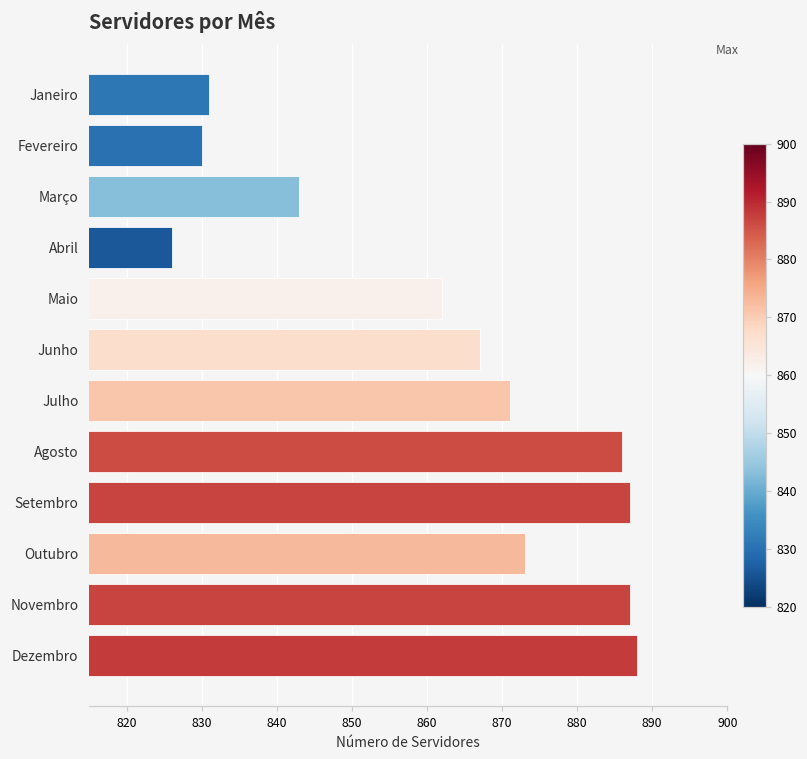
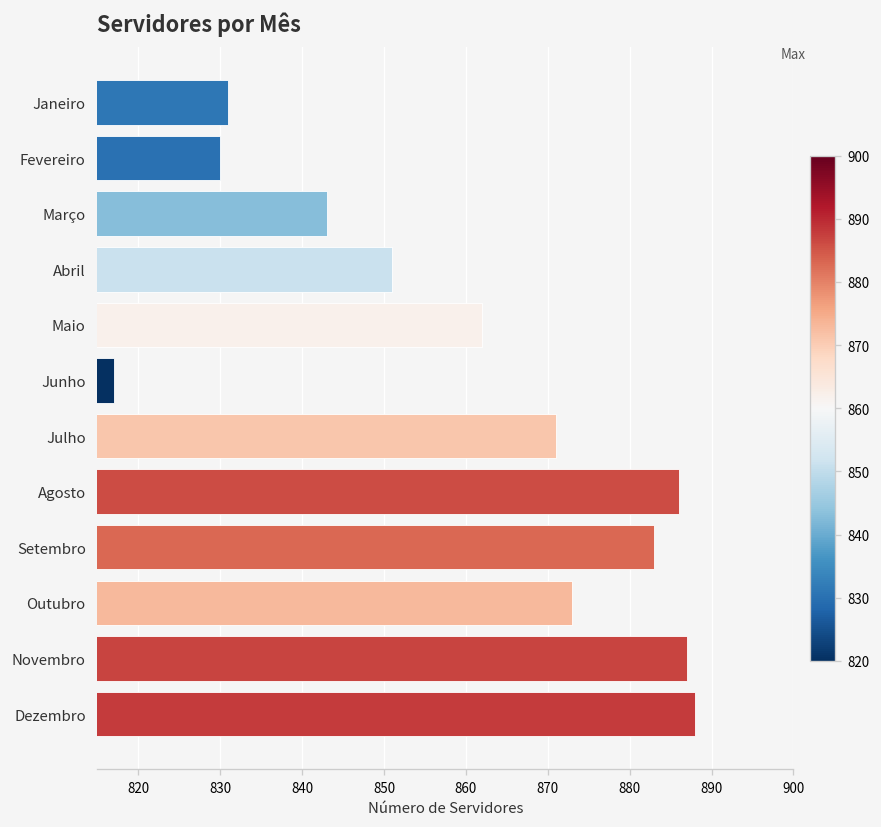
Abril: 826 -> 851
Junho: 867 -> 817
Setembro: 887 -> 883
